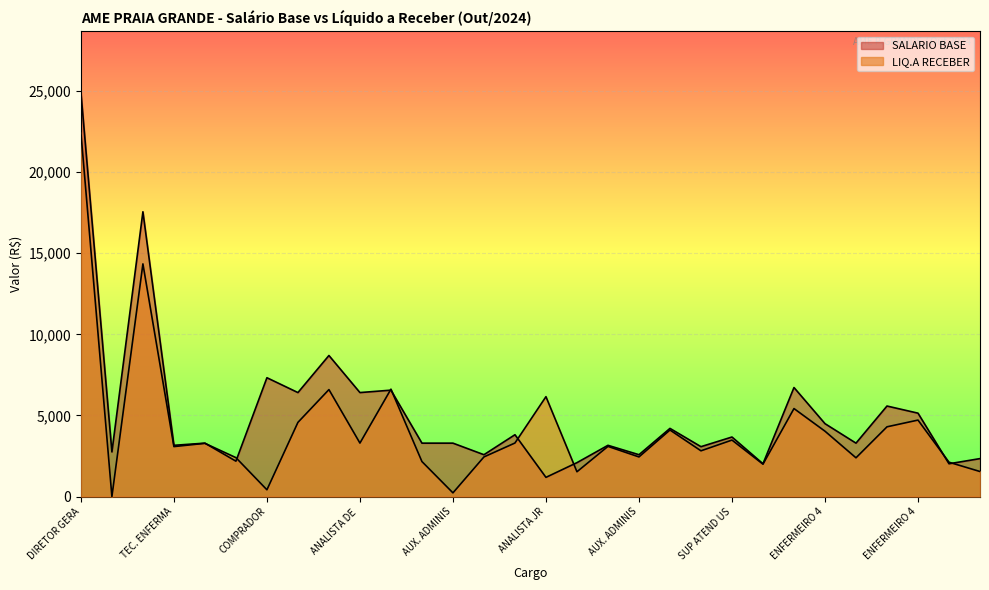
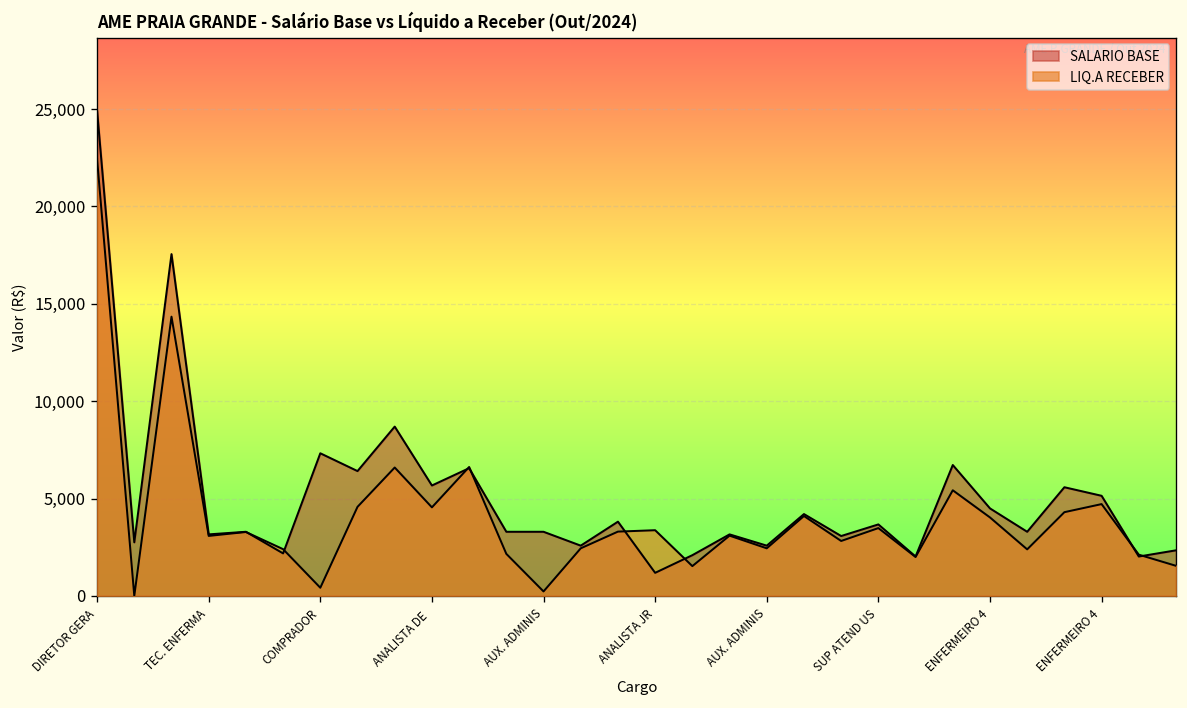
SALARIO BASE, ANALISTA DE: 6,400 -> 5,700
LIQ.A RECEBER, ANALISTA DE: 3,300 -> 4,500
LIQ.A RECEBER, ANALISTA JR: 6,200 -> 3,400
